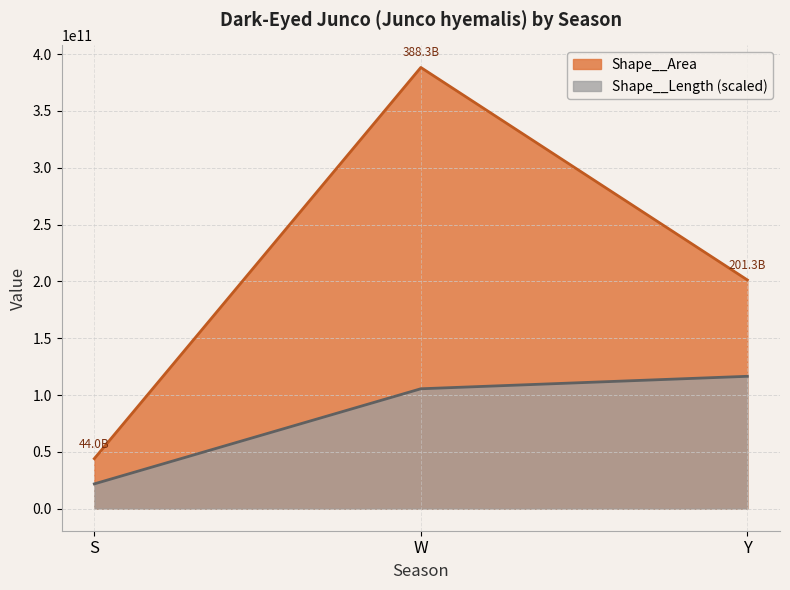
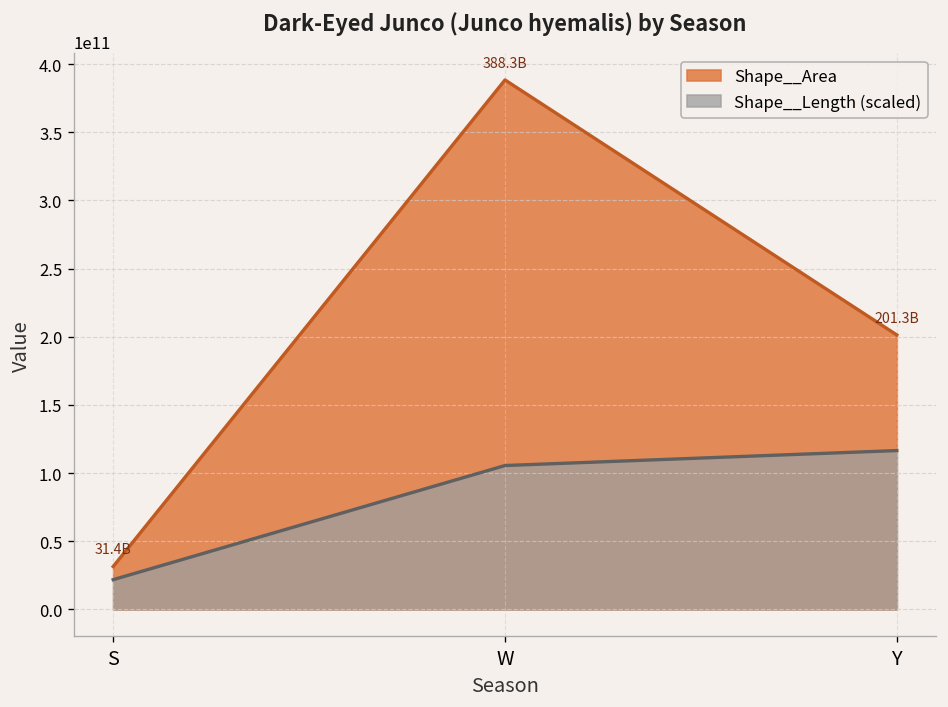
Shape__Area, S: 44.0B -> 31.4B
